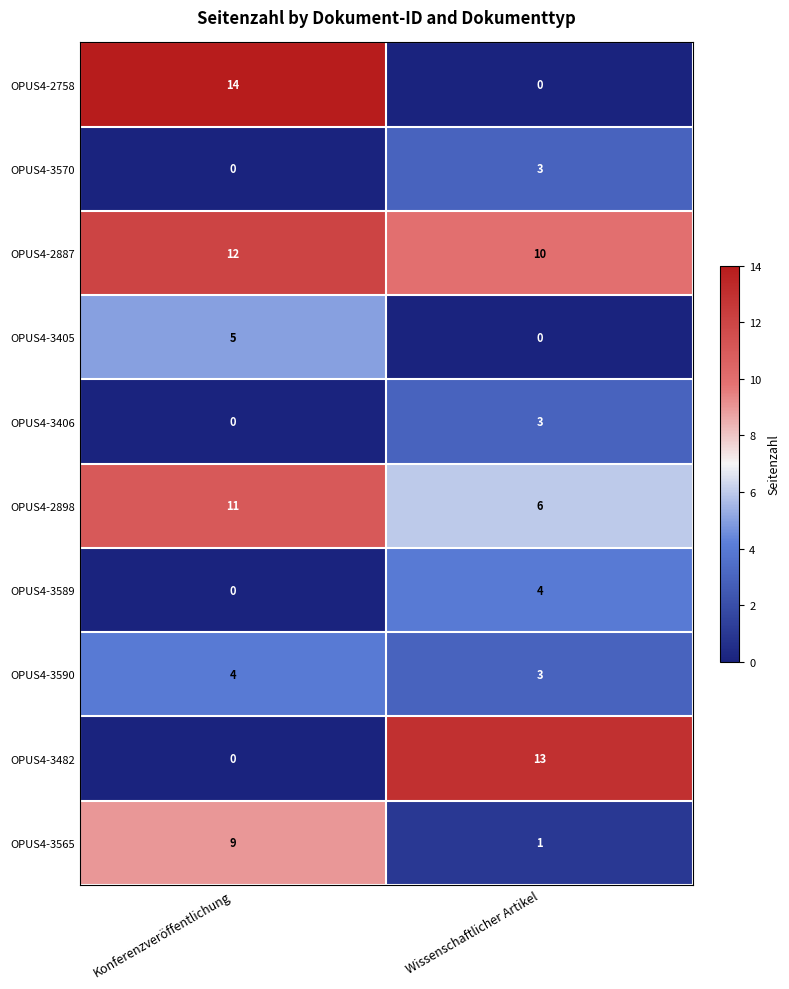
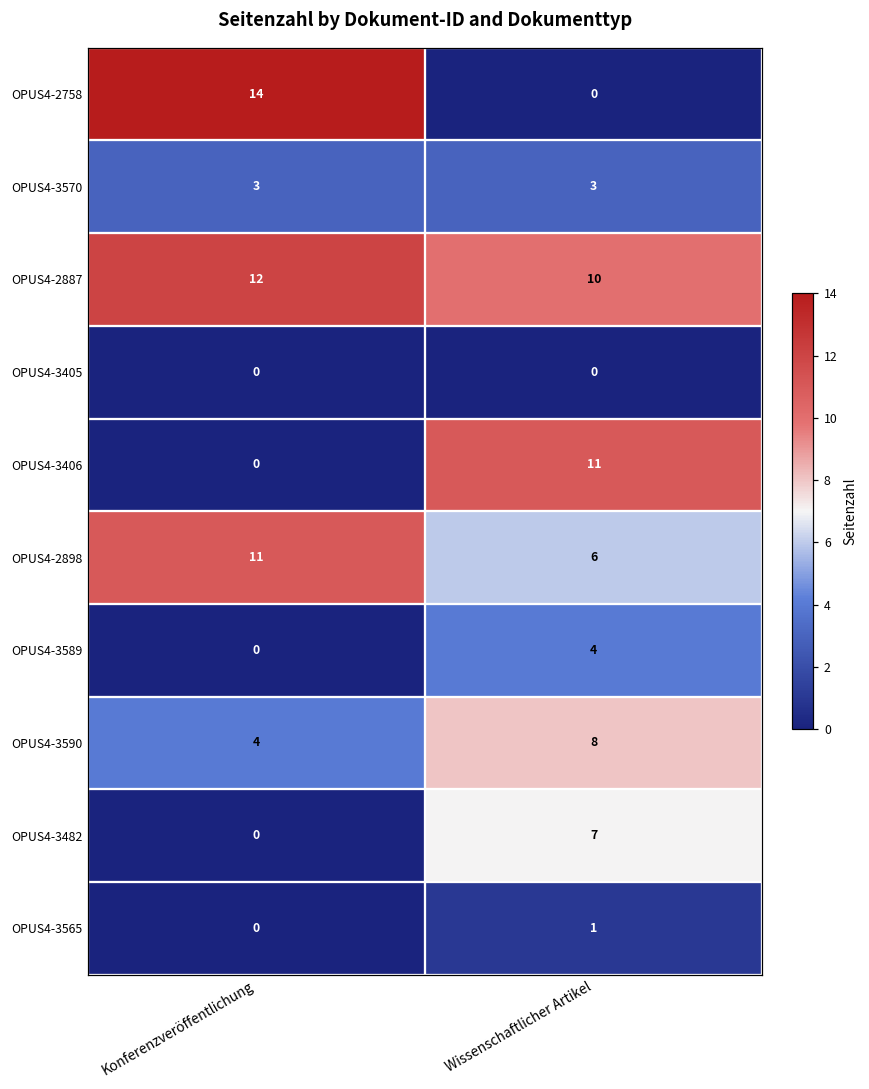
OPUS4-3570, Konferenzveröffentlichung: 0 -> 3
OPUS4-3405, Konferenzveröffentlichung: 5 -> 0
OPUS4-3406, Wissenschaftlicher Artikel: 3 -> 11
OPUS4-3590, Wissenschaftlicher Artikel: 3 -> 8
OPUS4-3482, Wissenschaftlicher Artikel: 13 -> 7
OPUS4-3565, Konferenzveröffentlichung: 9 -> 0
